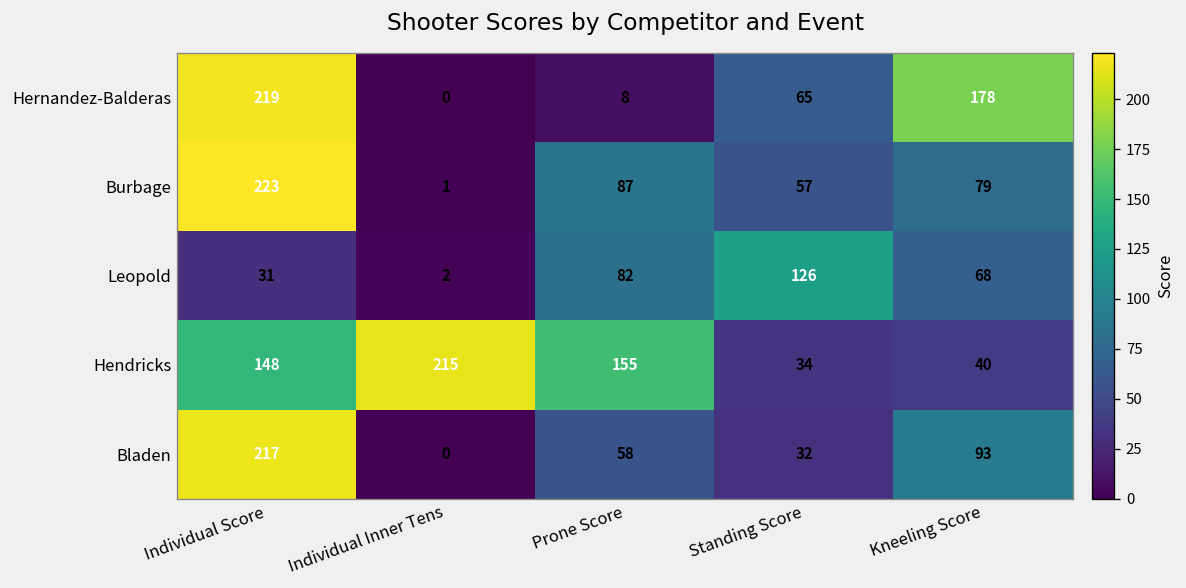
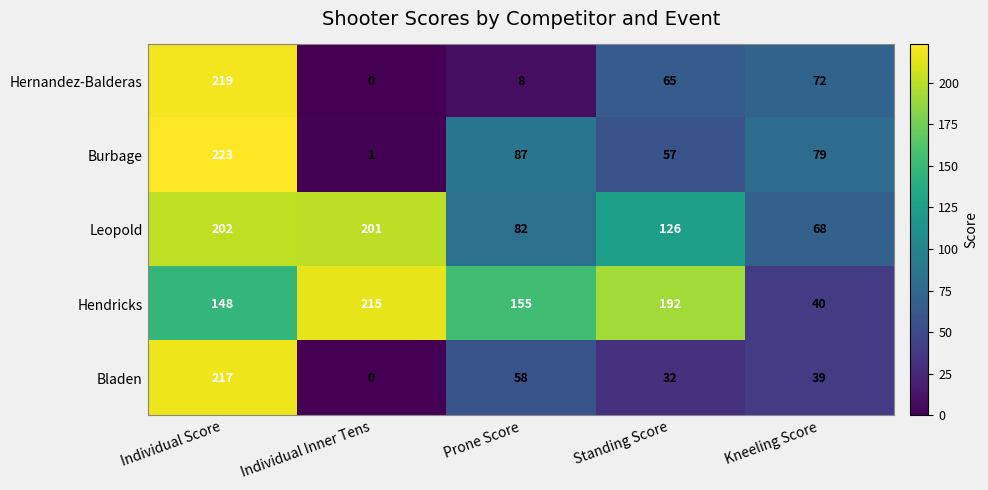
Hernandez-Balderas, Kneeling Score: 178 -> 72
Leopold, Individual Score: 31 -> 202
Leopold, Individual Inner Tens: 2 -> 201
Hendricks, Standing Score: 34 -> 192
Bladen, Kneeling Score: 93 -> 39
